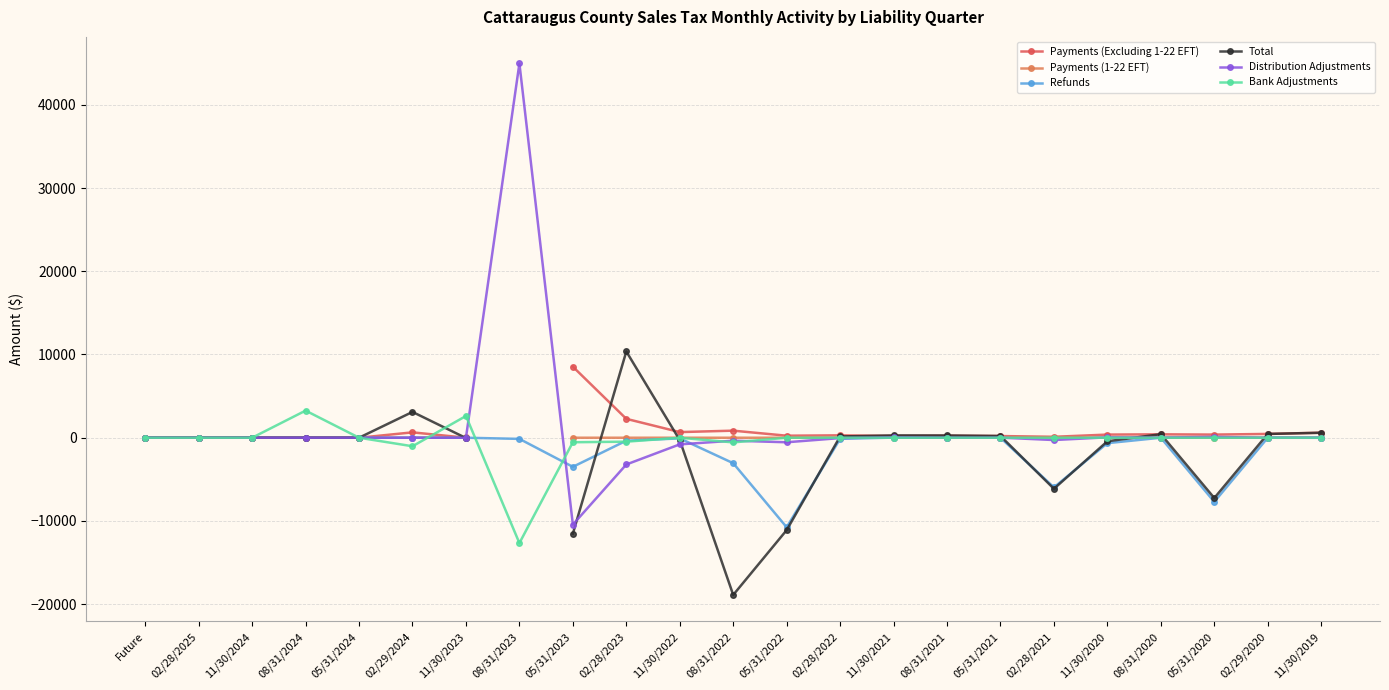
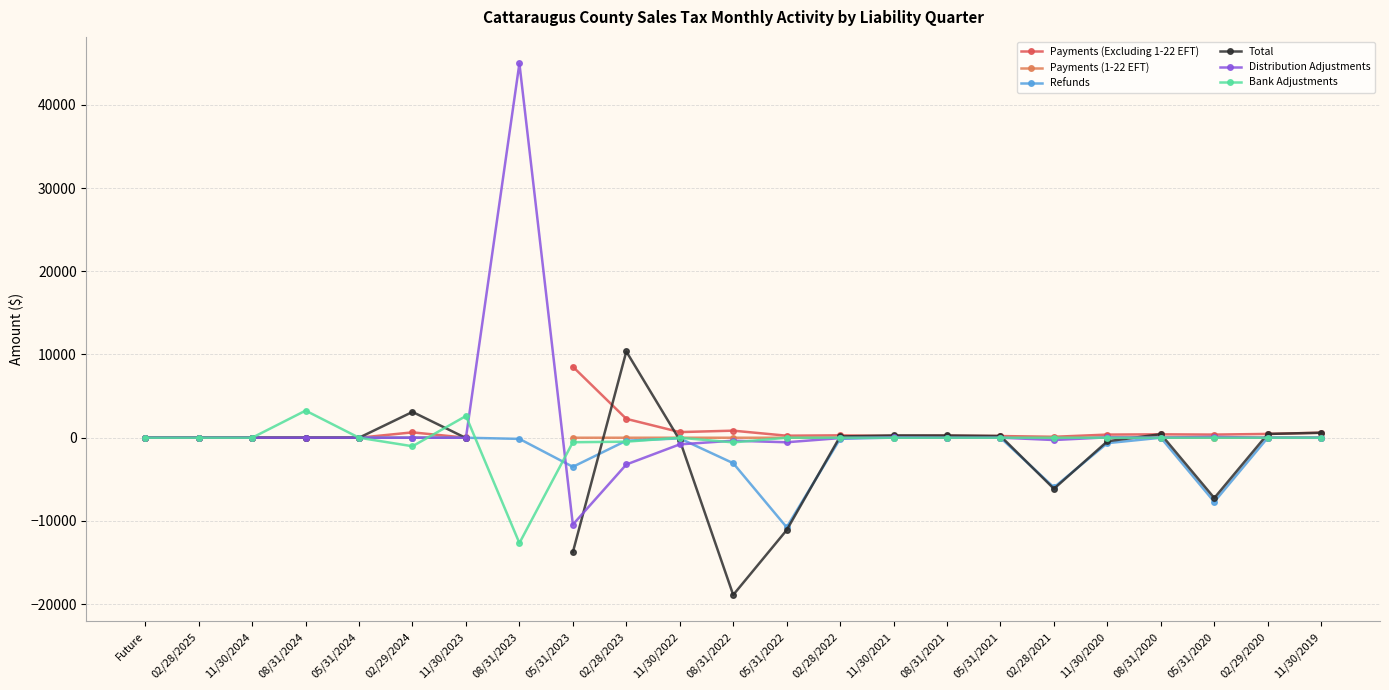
Total, 05/31/2023: -12000 -> -14000
